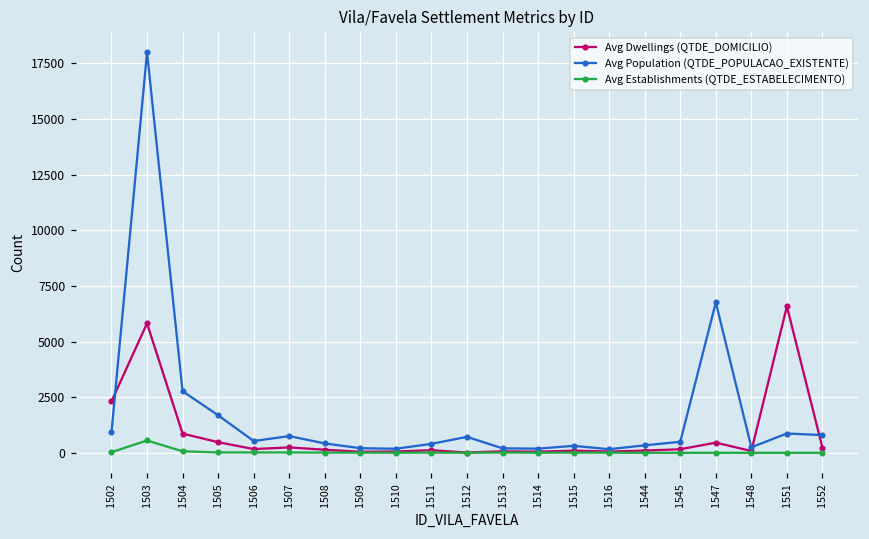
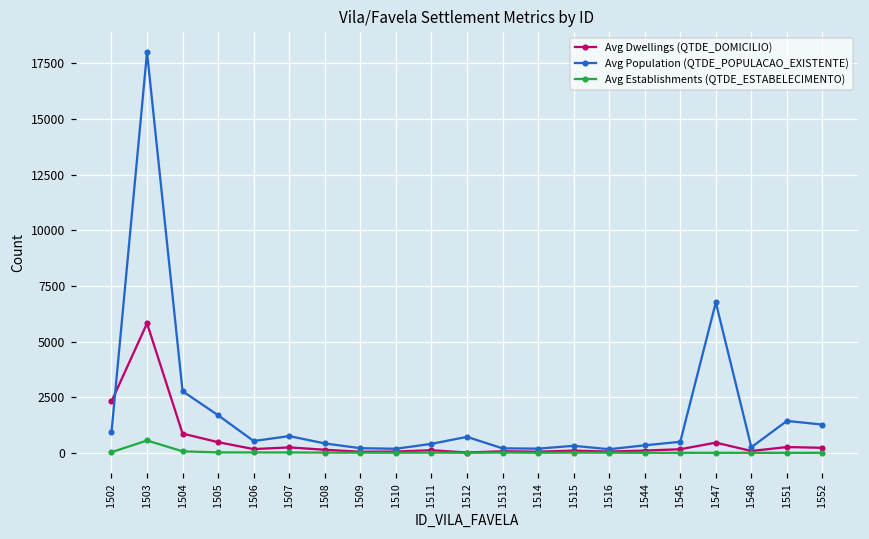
Avg Dwellings (QTDE_DOMICILIO), 1551: 6600 -> 300
Avg Population (QTDE_POPULACAO_EXISTENTE), 1551: 900 -> 1400
Avg Population (QTDE_POPULACAO_EXISTENTE), 1552: 800 -> 1300
